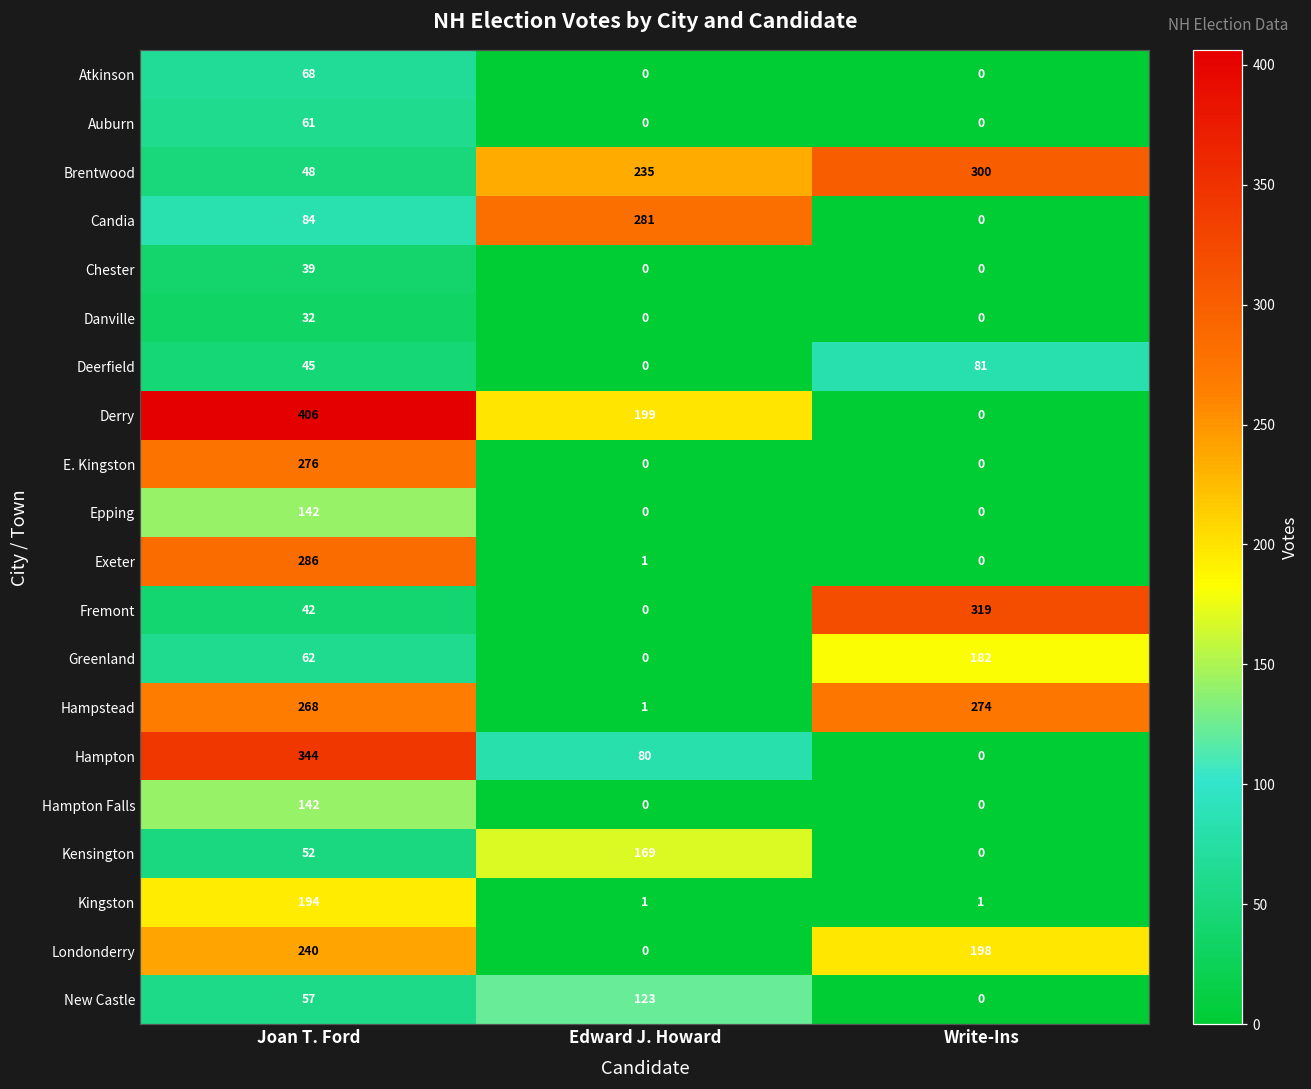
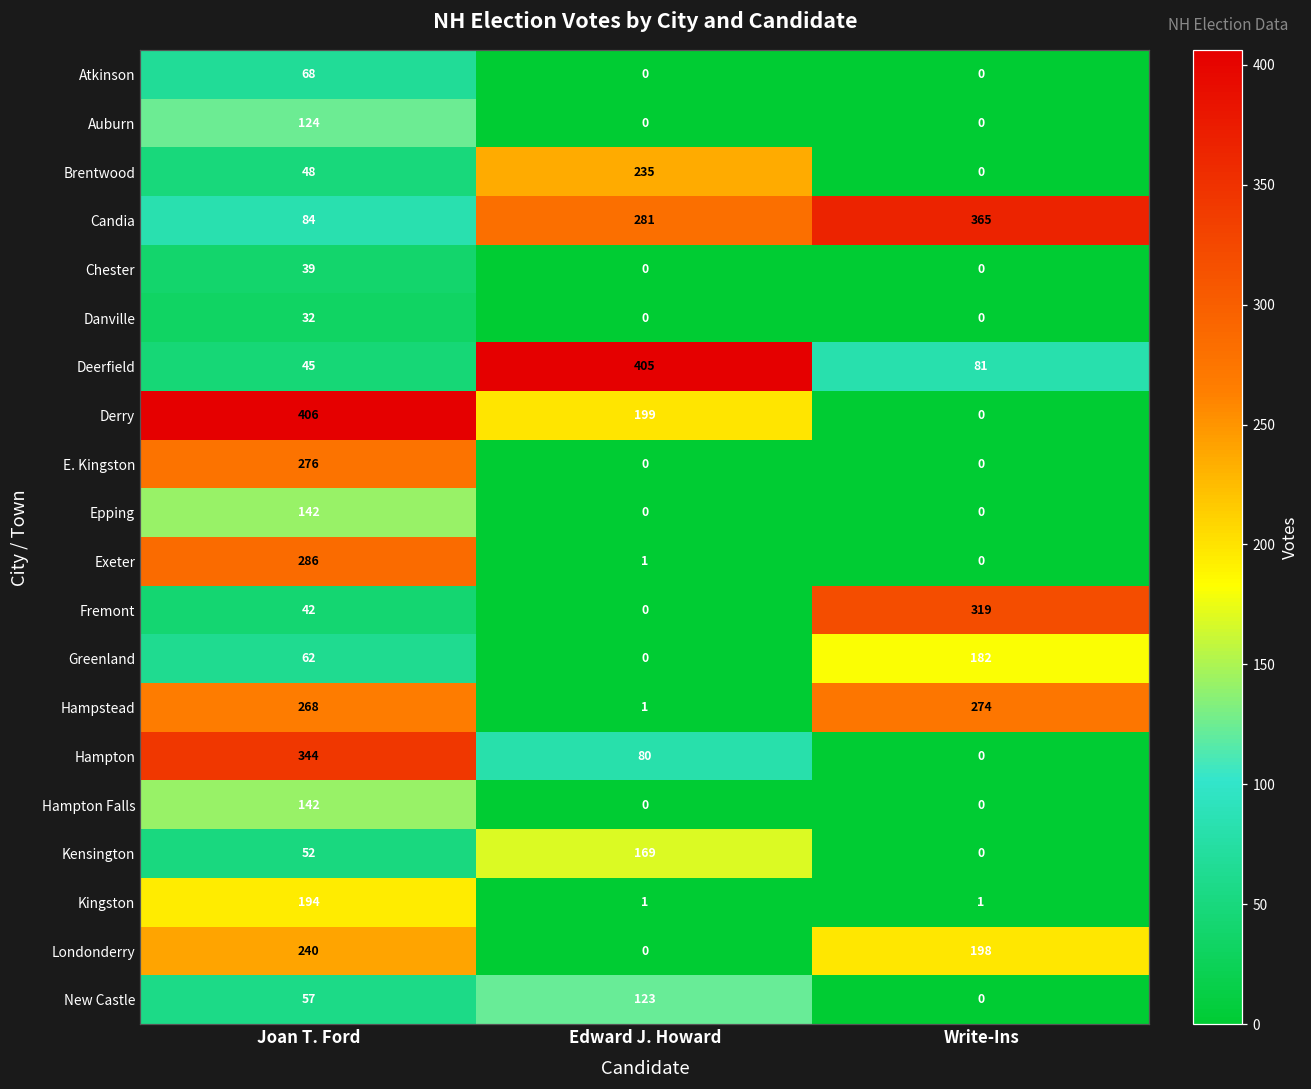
Auburn, Joan T. Ford: 61 -> 124
Brentwood, Write-Ins: 300 -> 0
Candia, Write-Ins: 0 -> 365
Deerfield, Edward J. Howard: 0 -> 405
